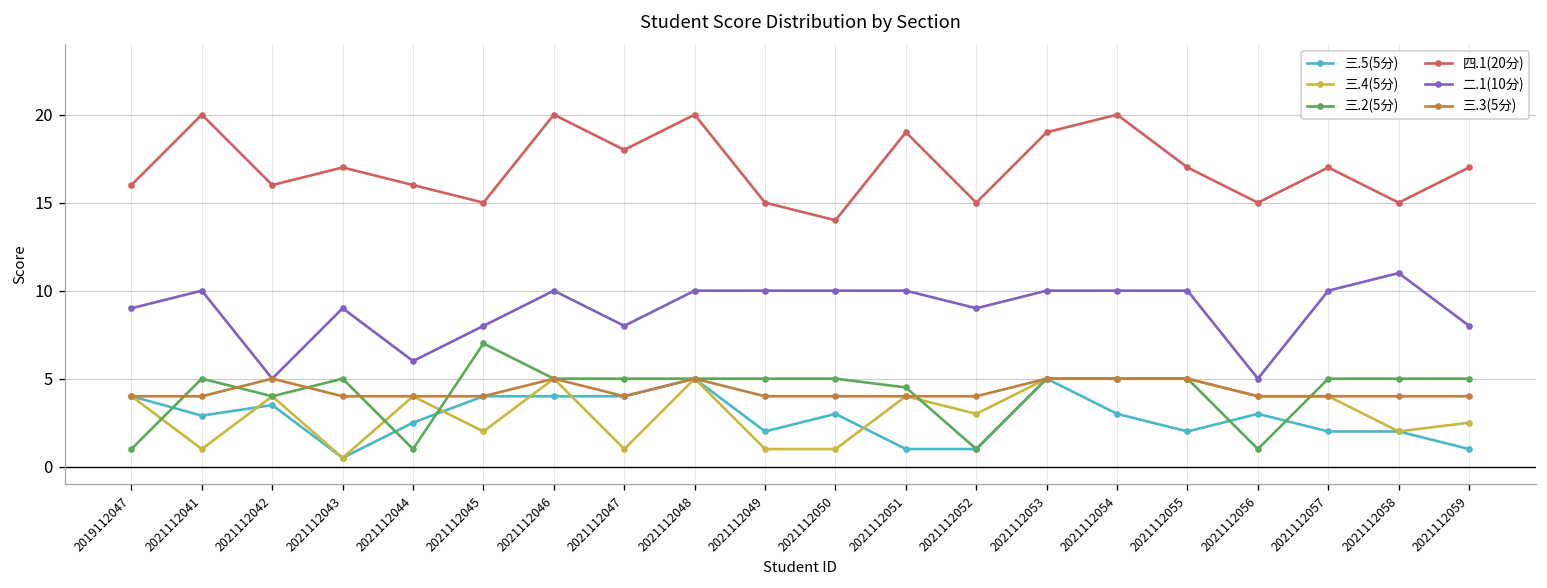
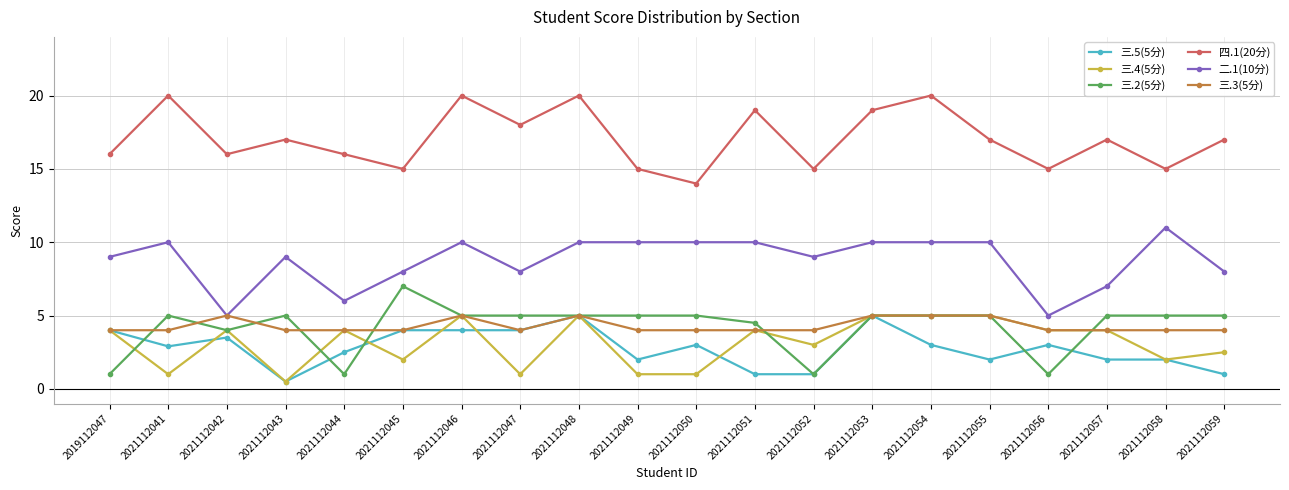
二.1(10分), 2021112057: 10 -> 7
